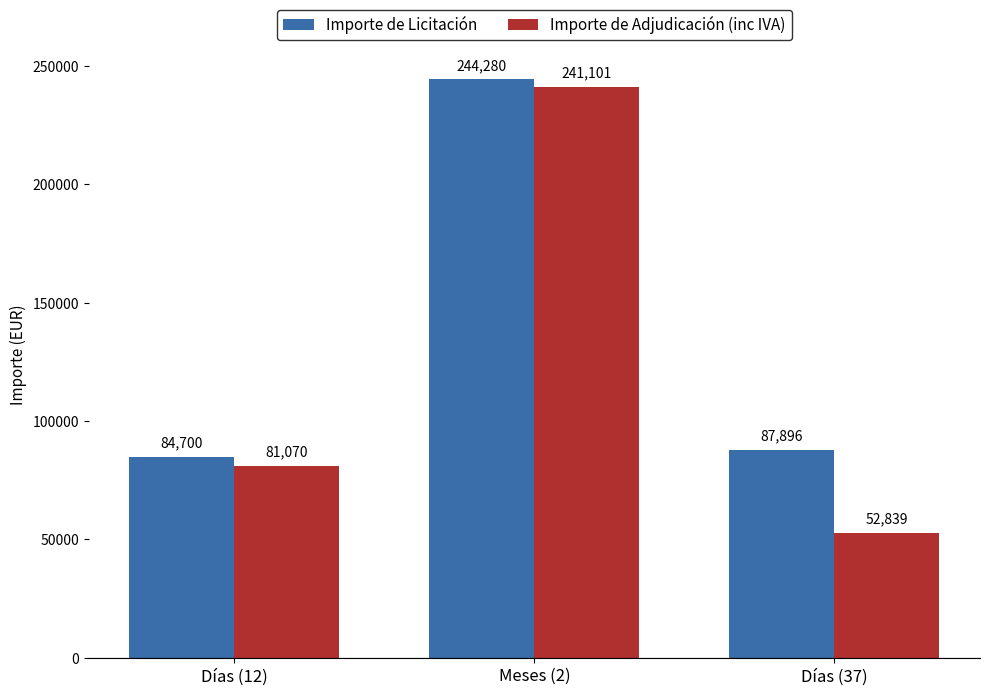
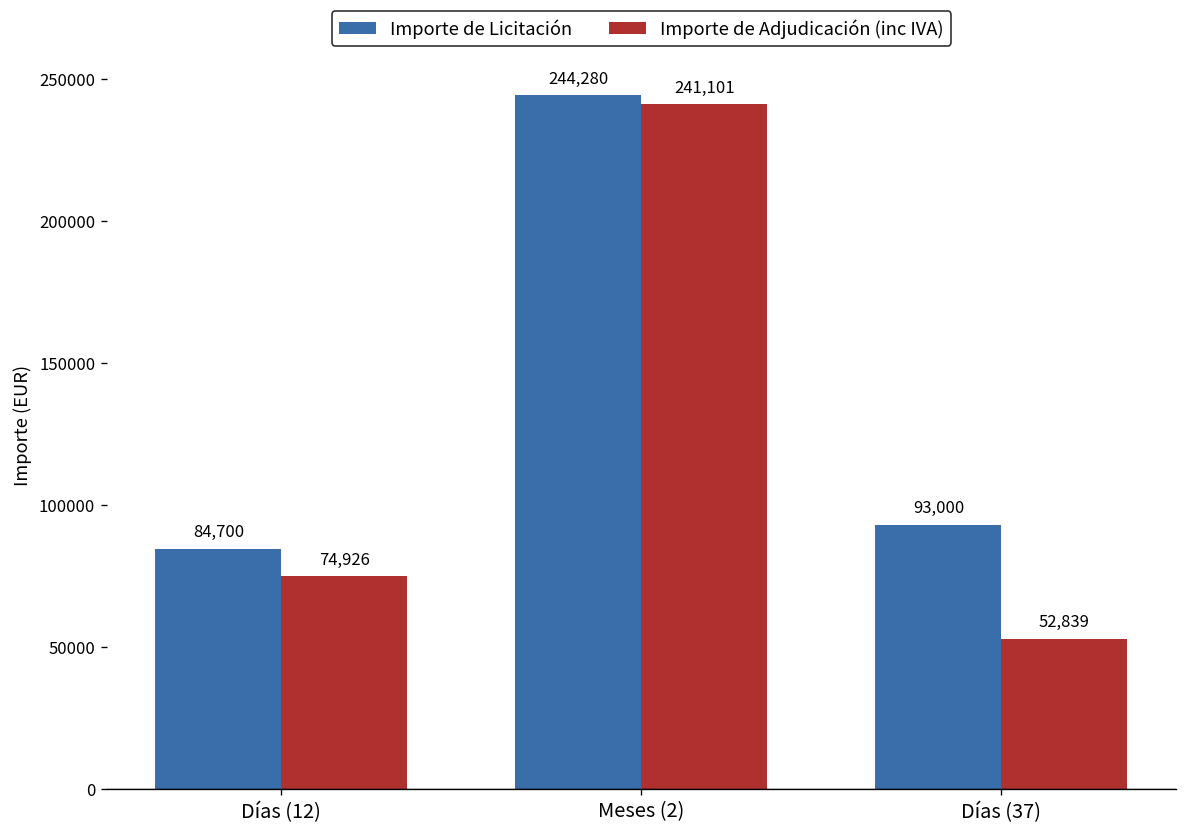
Importe de Adjudicación (inc IVA), Días (12): 81,070 -> 74,926
Importe de Licitación, Días (37): 87,896 -> 93,000
